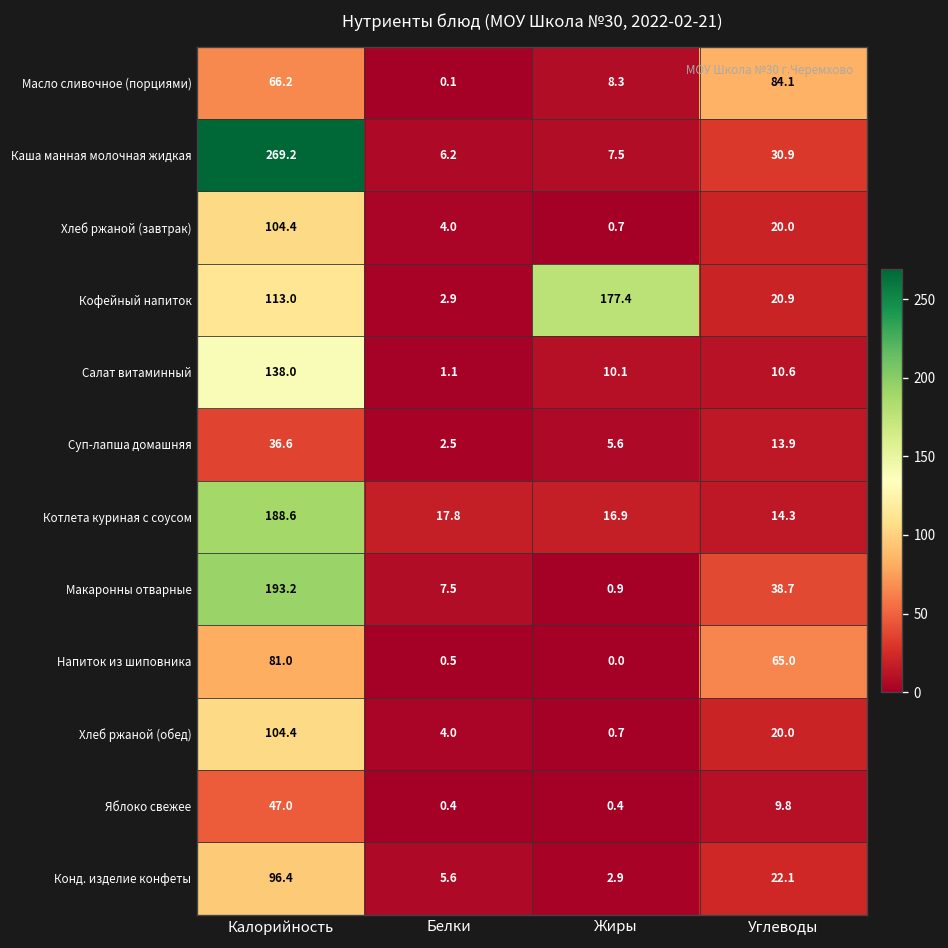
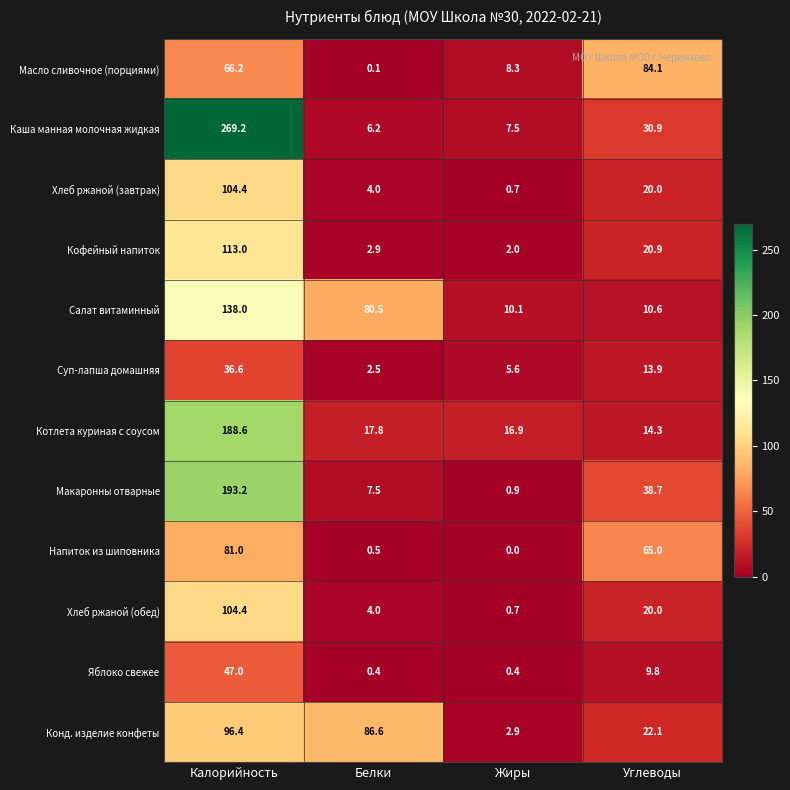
Кофейный напиток, Жиры: 177.4 -> 2.0
Салат витаминный, Белки: 1.1 -> 80.5
Конд. изделие конфеты, Белки: 5.6 -> 86.6
